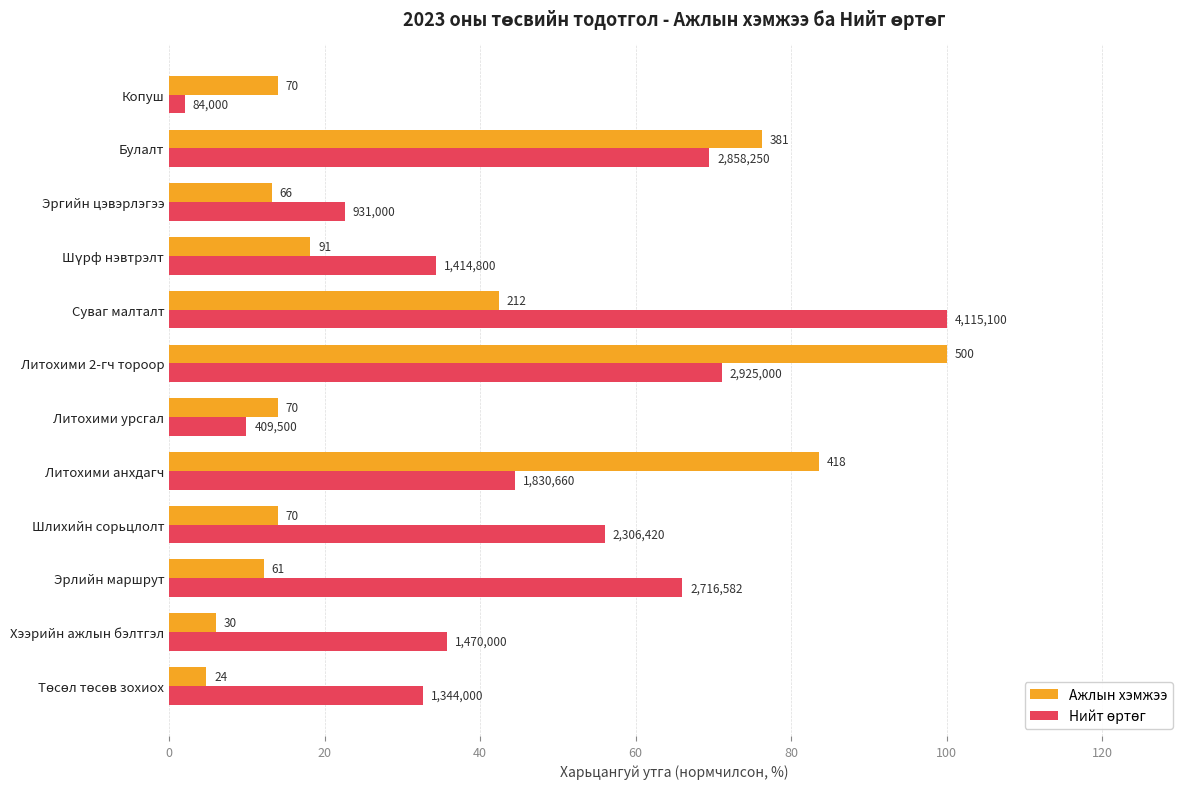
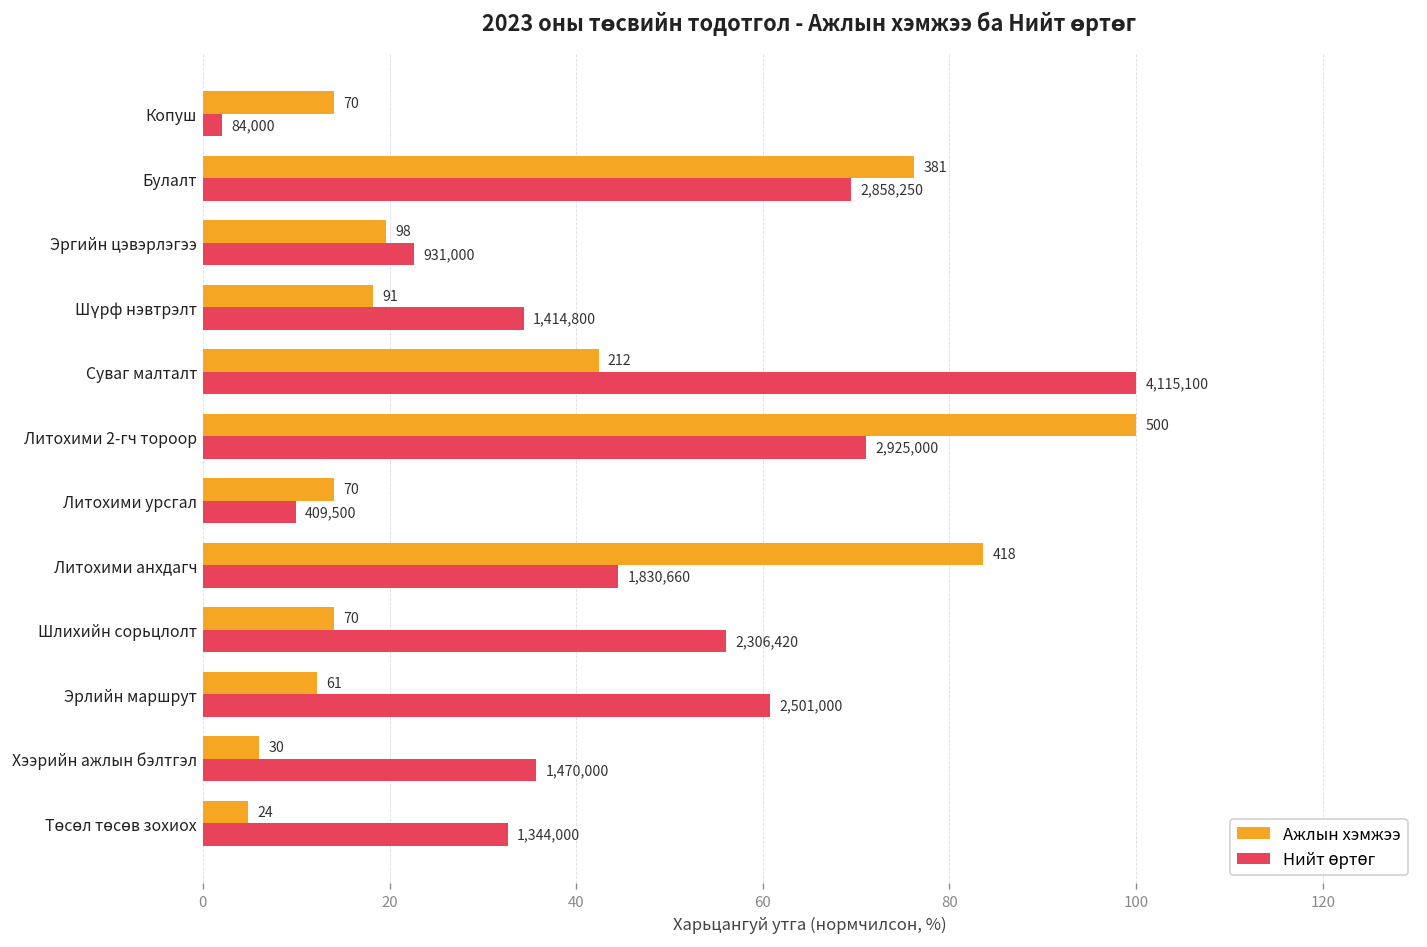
Ажлын хэмжээ, Эргийн цэвэрлэгээ: 66 -> 98
Нийт өртөг, Эрлийн маршрут: 2,716,582 -> 2,501,000
